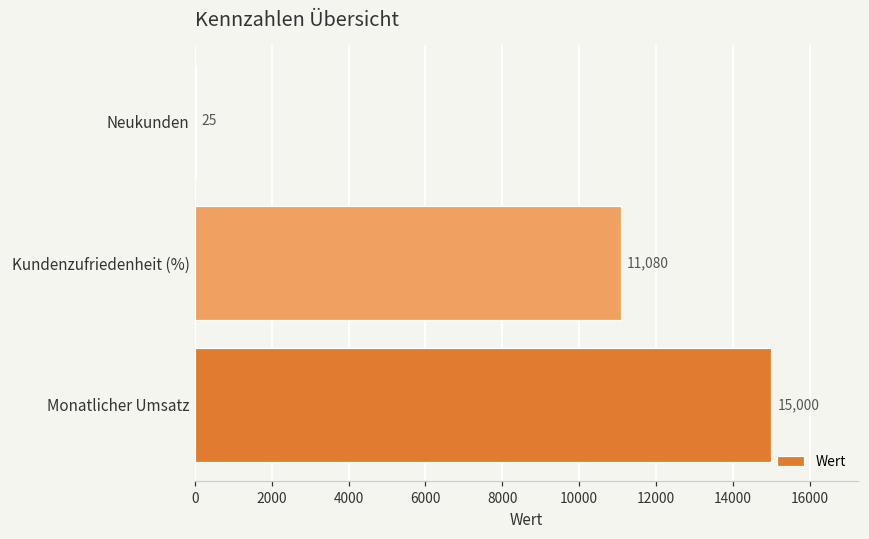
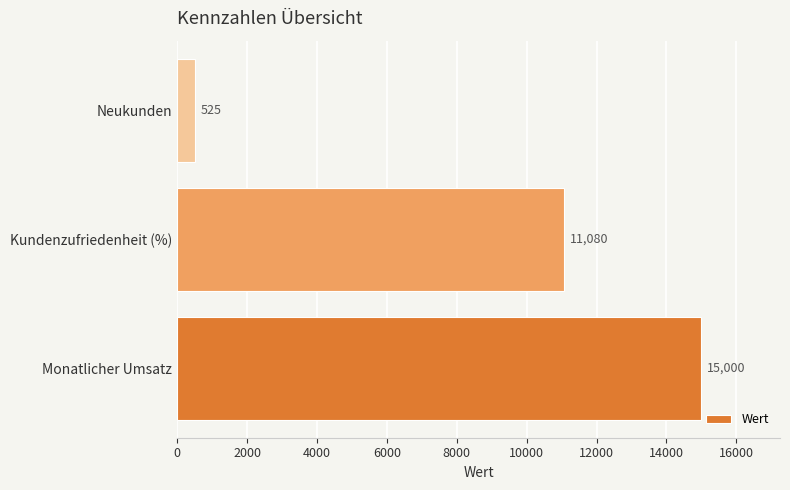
Neukunden: 25 -> 525
